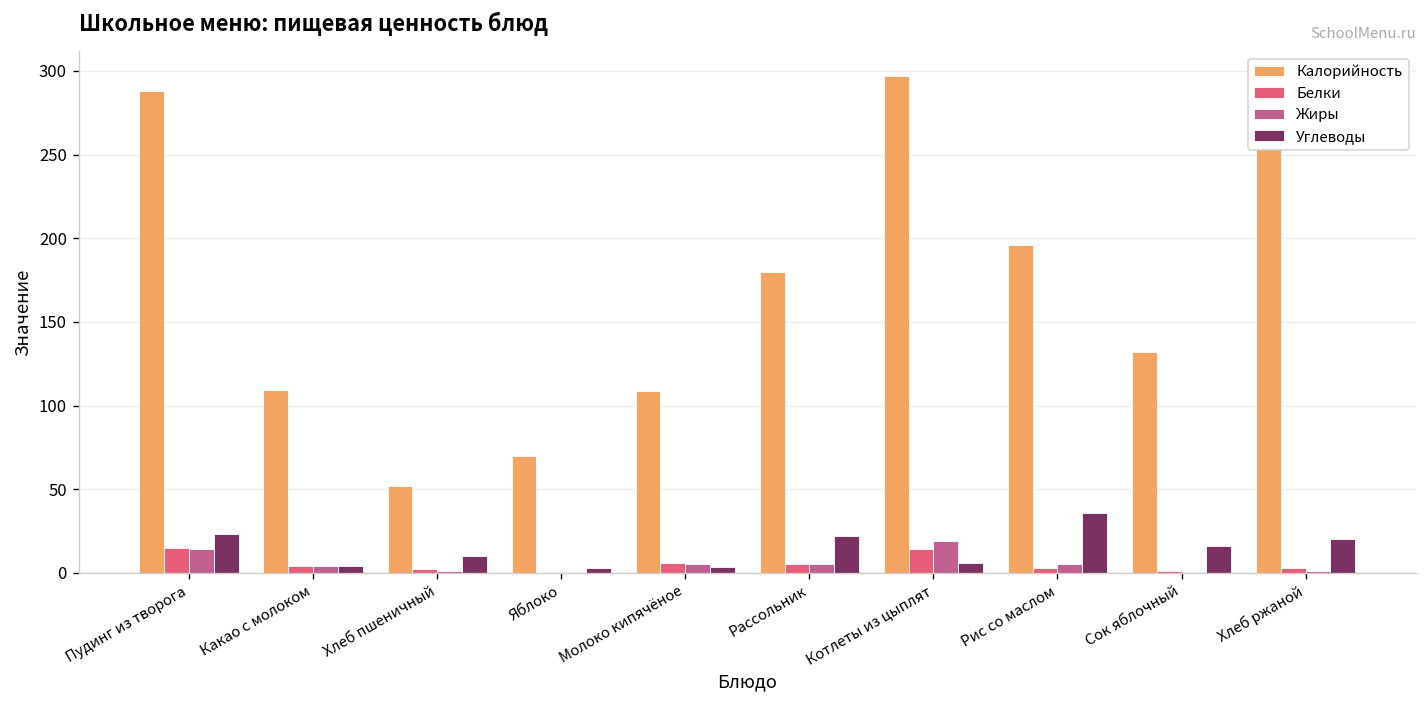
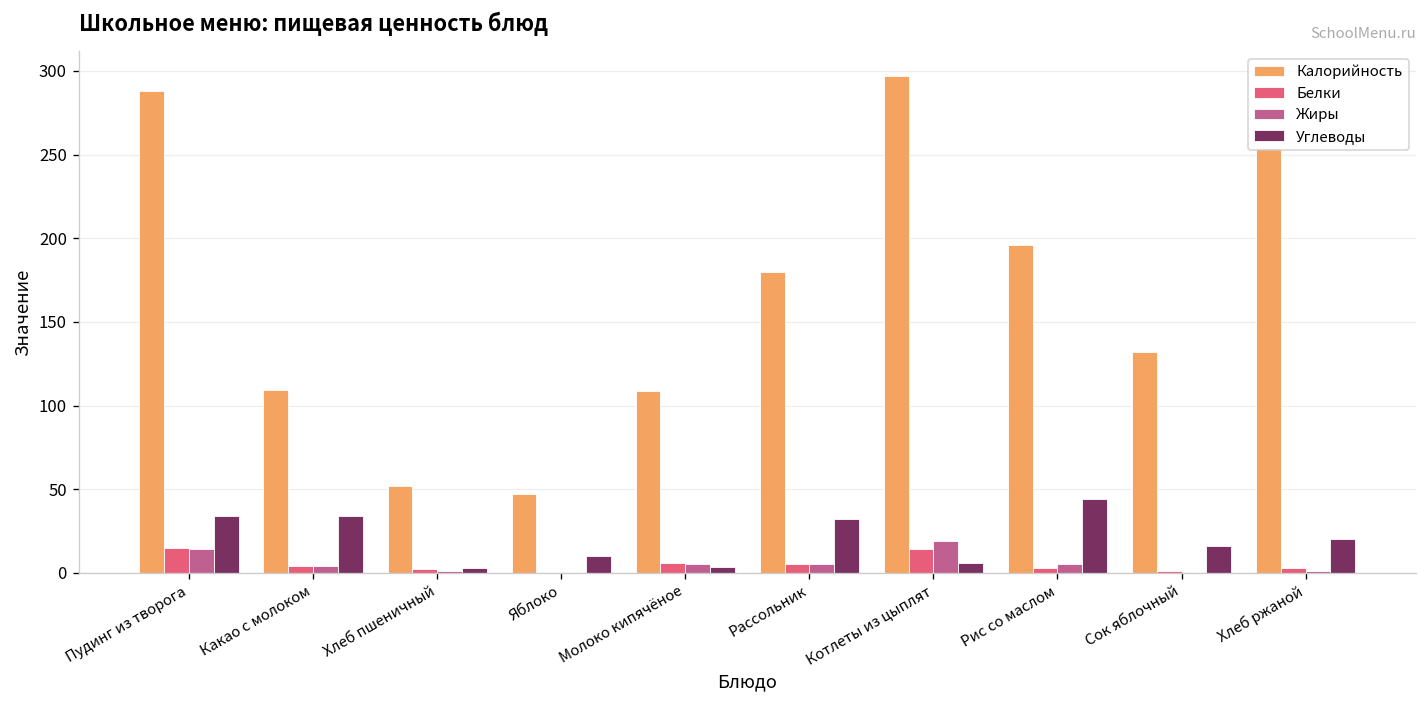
Углеводы, Пудинг из творога: 23 -> 34
Углеводы, Какао с молоком: 4 -> 34
Углеводы, Хлеб пшеничный: 10 -> 3
Калорийность, Яблоко: 70 -> 47
Углеводы, Яблоко: 3 -> 10
Углеводы, Рассольник: 22 -> 32
Углеводы, Рис со маслом: 36 -> 44
